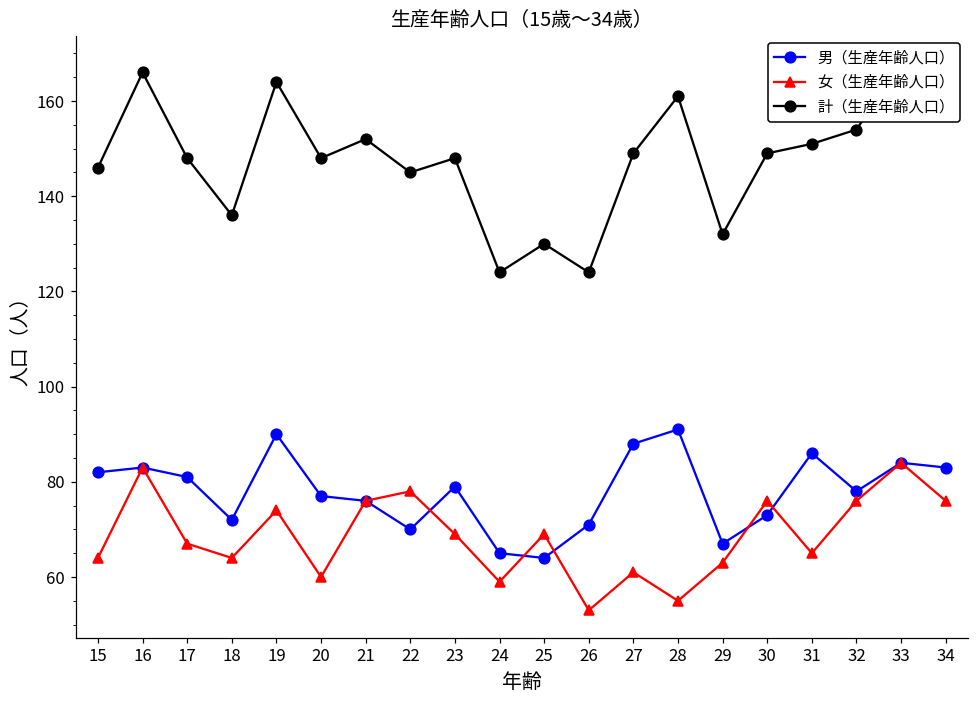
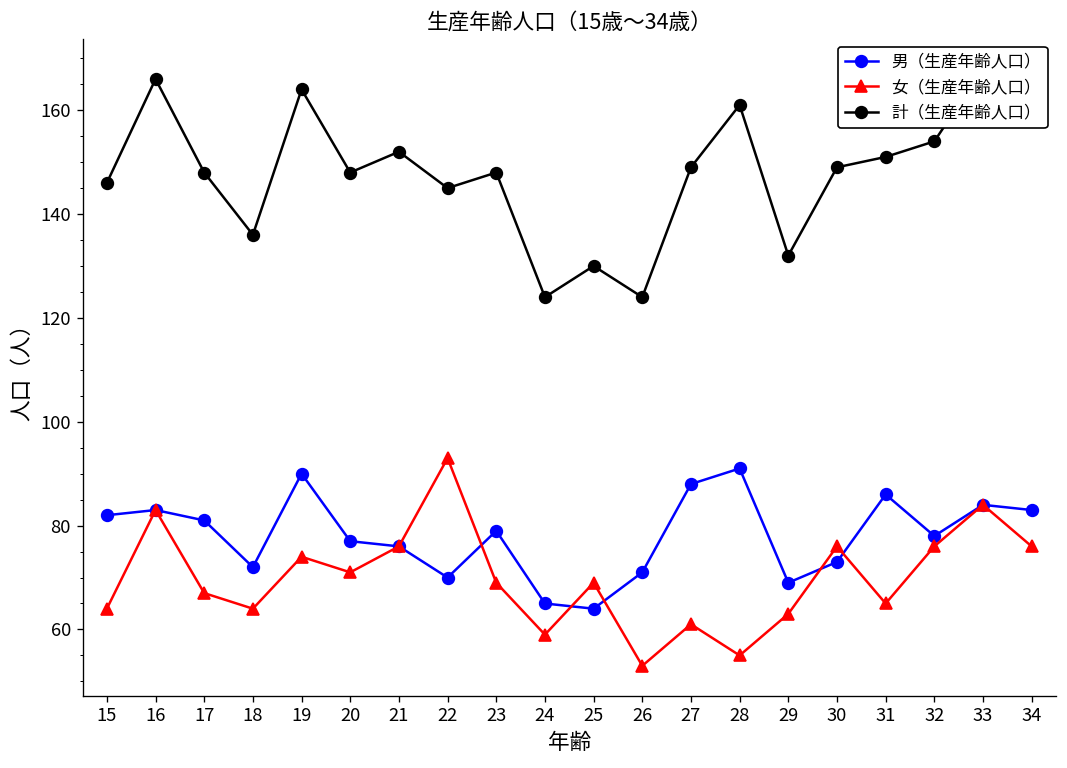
女（生産年齢人口）, 20: 60 -> 71
女（生産年齢人口）, 22: 78 -> 93
男（生産年齢人口）, 29: 67 -> 69
